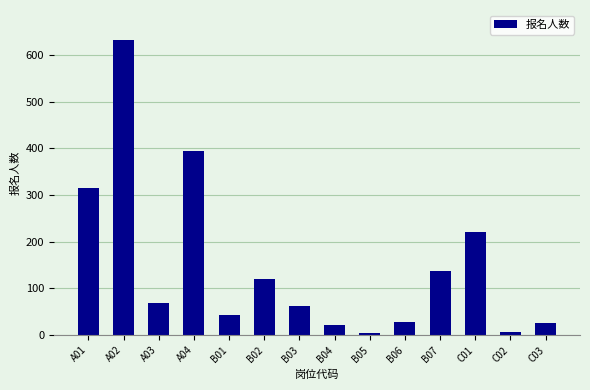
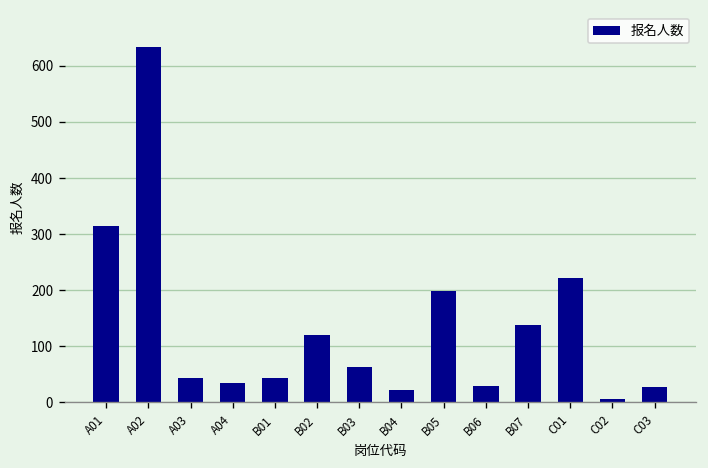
A03: 70 -> 40
A04: 390 -> 40
B05: 10 -> 200
